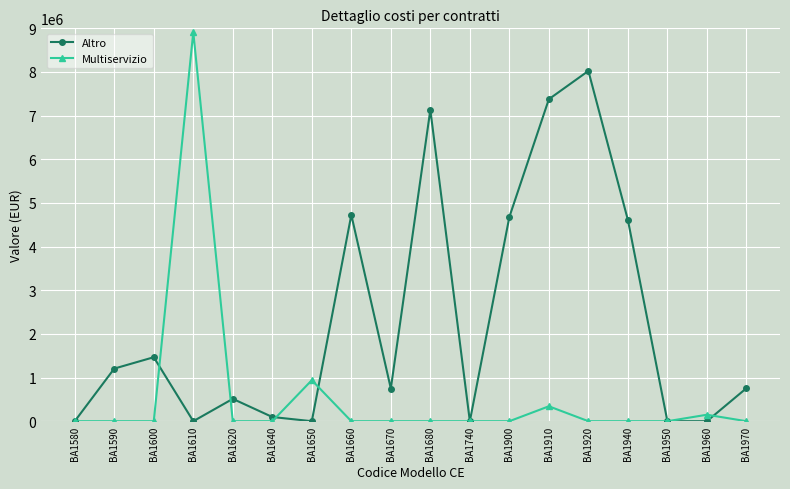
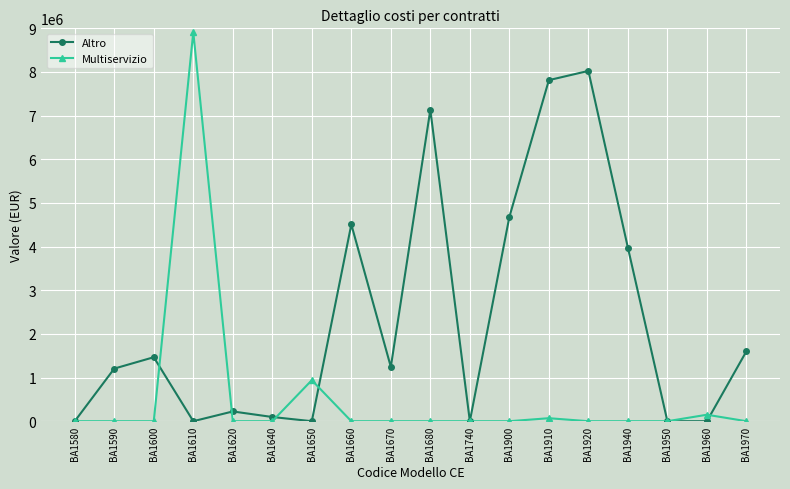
Altro, BA1620: 500000 -> 200000
Altro, BA1660: 4700000 -> 4500000
Altro, BA1670: 700000 -> 1200000
Altro, BA1910: 7400000 -> 7800000
Multiservizio, BA1910: 300000 -> 100000
Altro, BA1940: 4600000 -> 4000000
Altro, BA1970: 800000 -> 1600000
